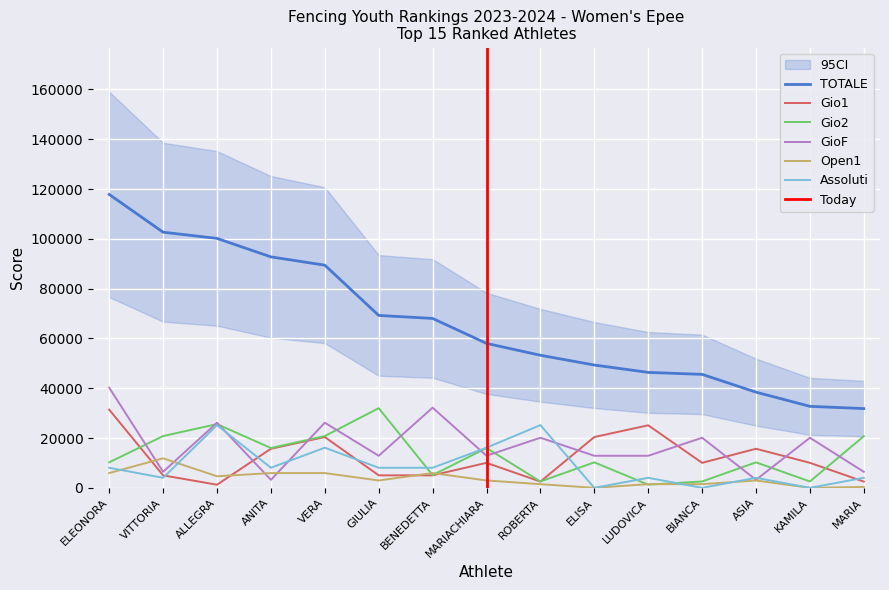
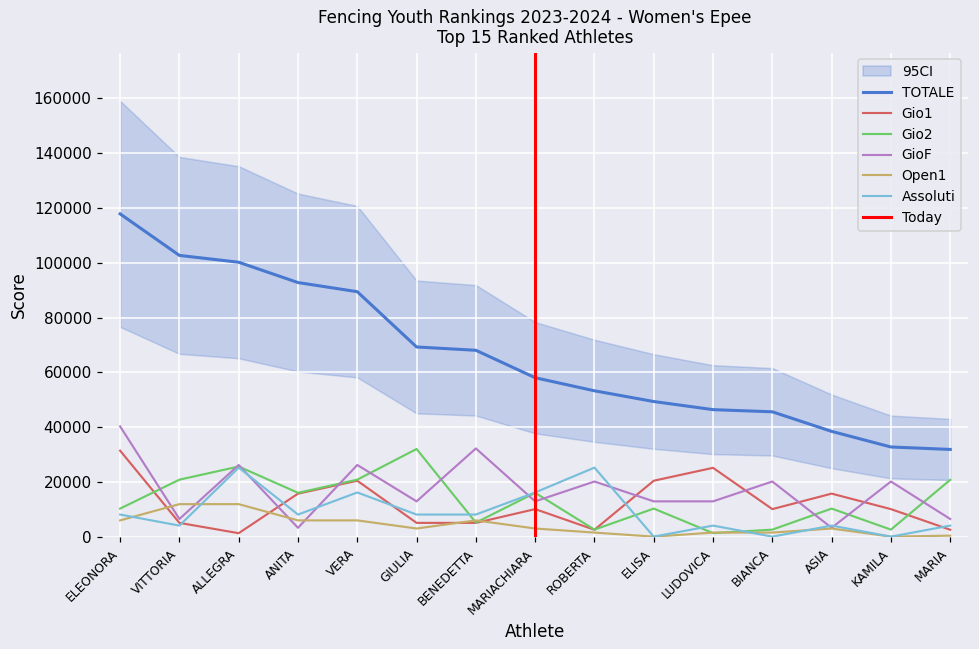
Open1, ALLEGRA: 5000 -> 12000
